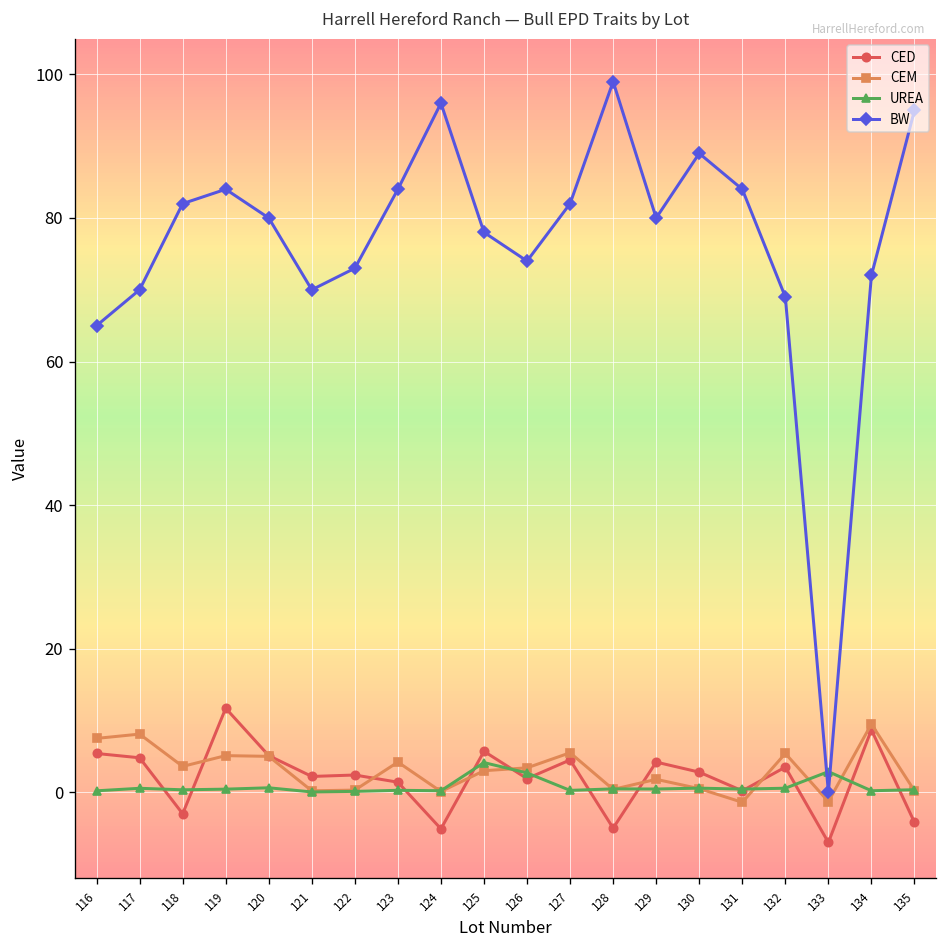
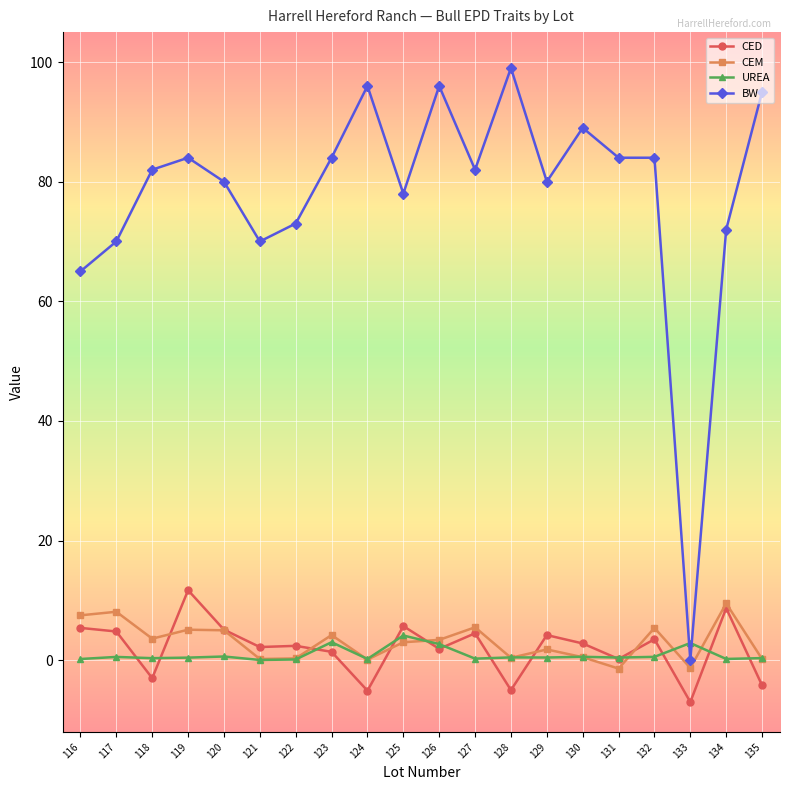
UREA, 123: 0 -> 3
BW, 126: 74 -> 96
BW, 132: 69 -> 84
